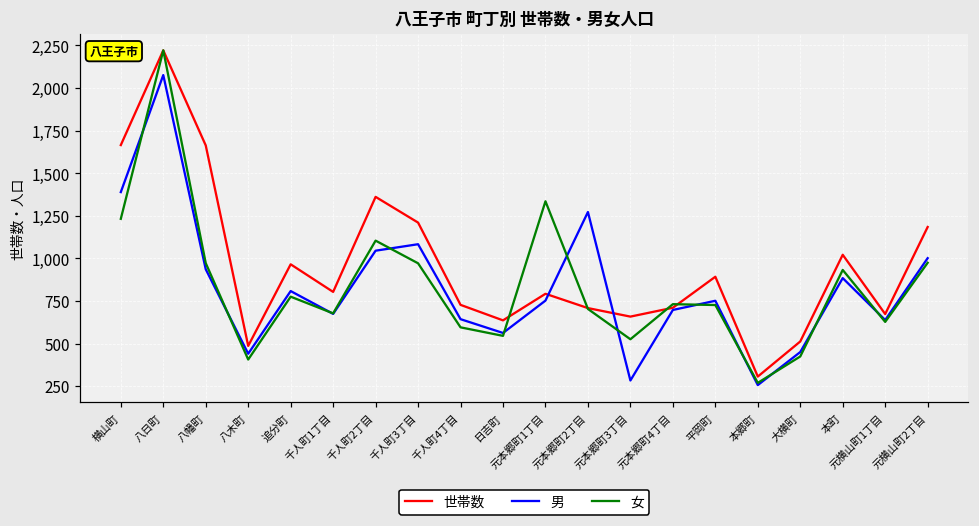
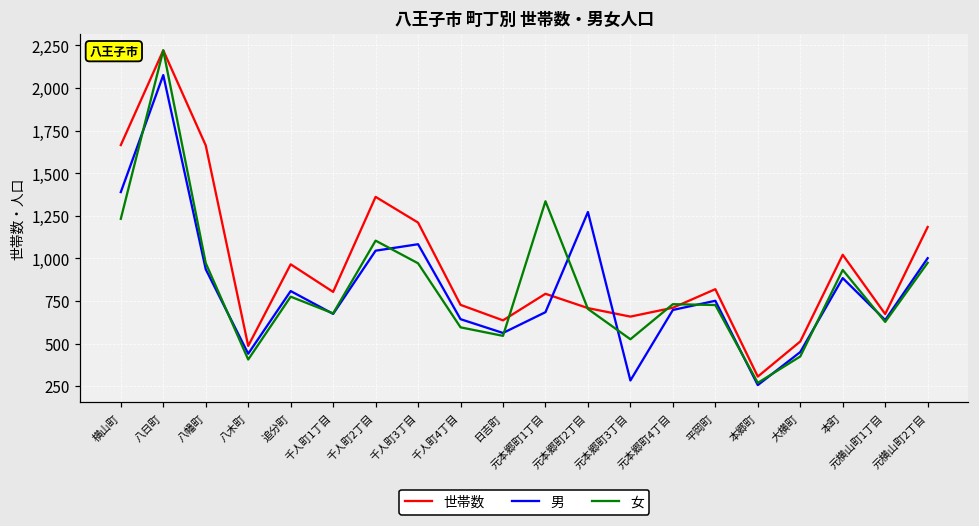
男, 元本郷町1丁目: 750 -> 680
世帯数, 平岡町: 890 -> 820
